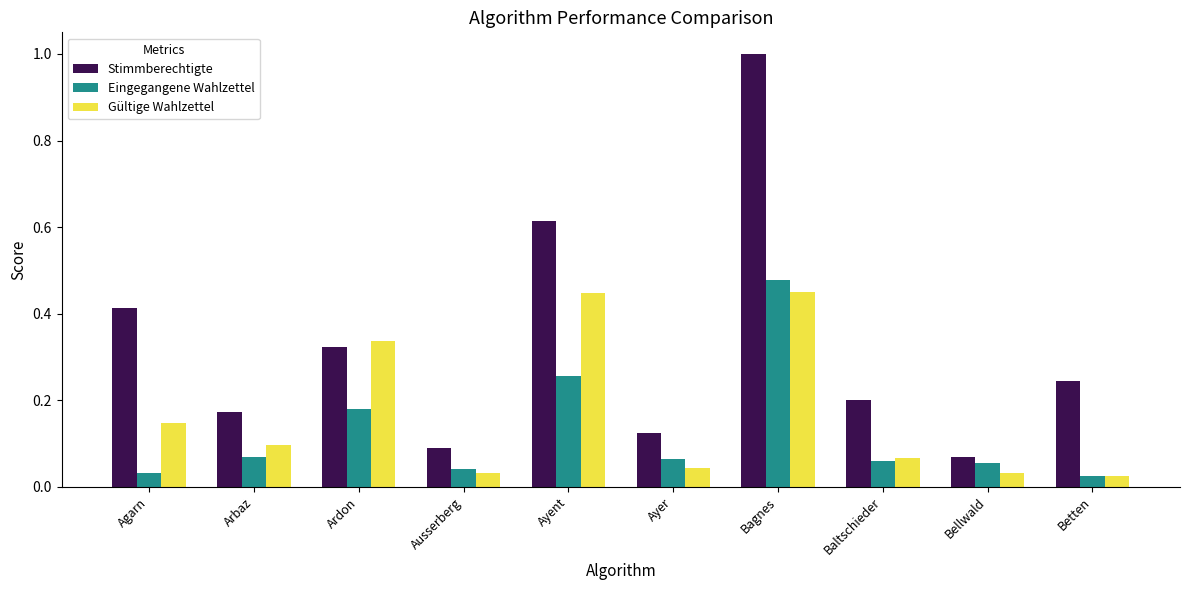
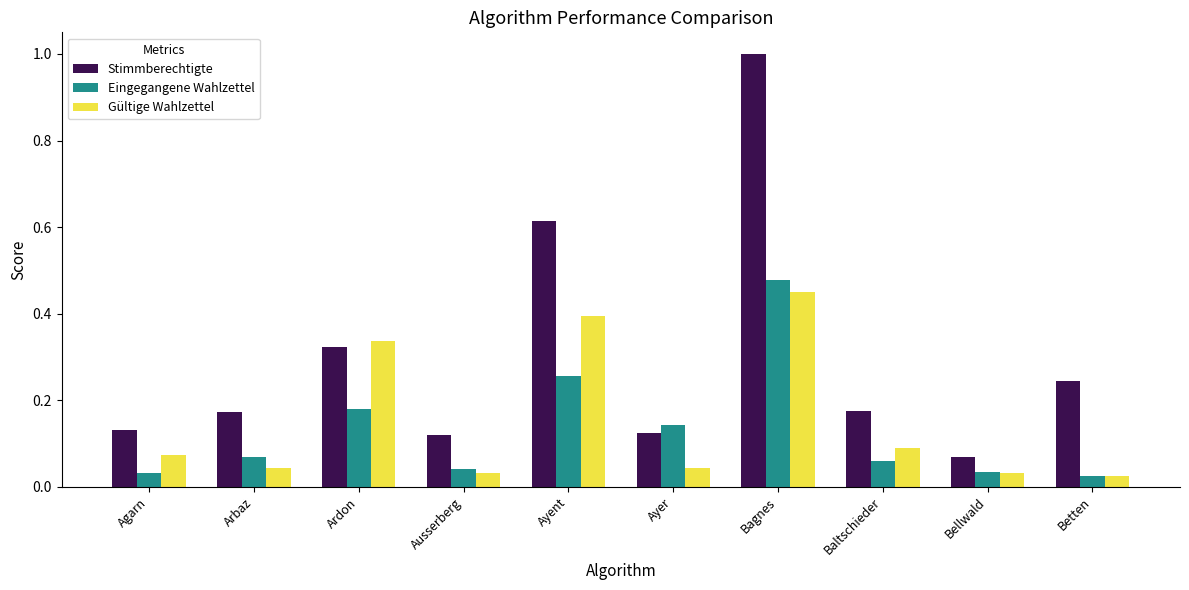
Stimmberechtigte, Agarn: 0.41 -> 0.13
Gültige Wahlzettel, Agarn: 0.15 -> 0.07
Gültige Wahlzettel, Arbaz: 0.10 -> 0.04
Stimmberechtigte, Ausserberg: 0.09 -> 0.12
Gültige Wahlzettel, Ayent: 0.45 -> 0.40
Eingegangene Wahlzettel, Ayer: 0.06 -> 0.14
Stimmberechtigte, Baltschieder: 0.20 -> 0.17
Gültige Wahlzettel, Baltschieder: 0.07 -> 0.09
Eingegangene Wahlzettel, Bellwald: 0.06 -> 0.03
